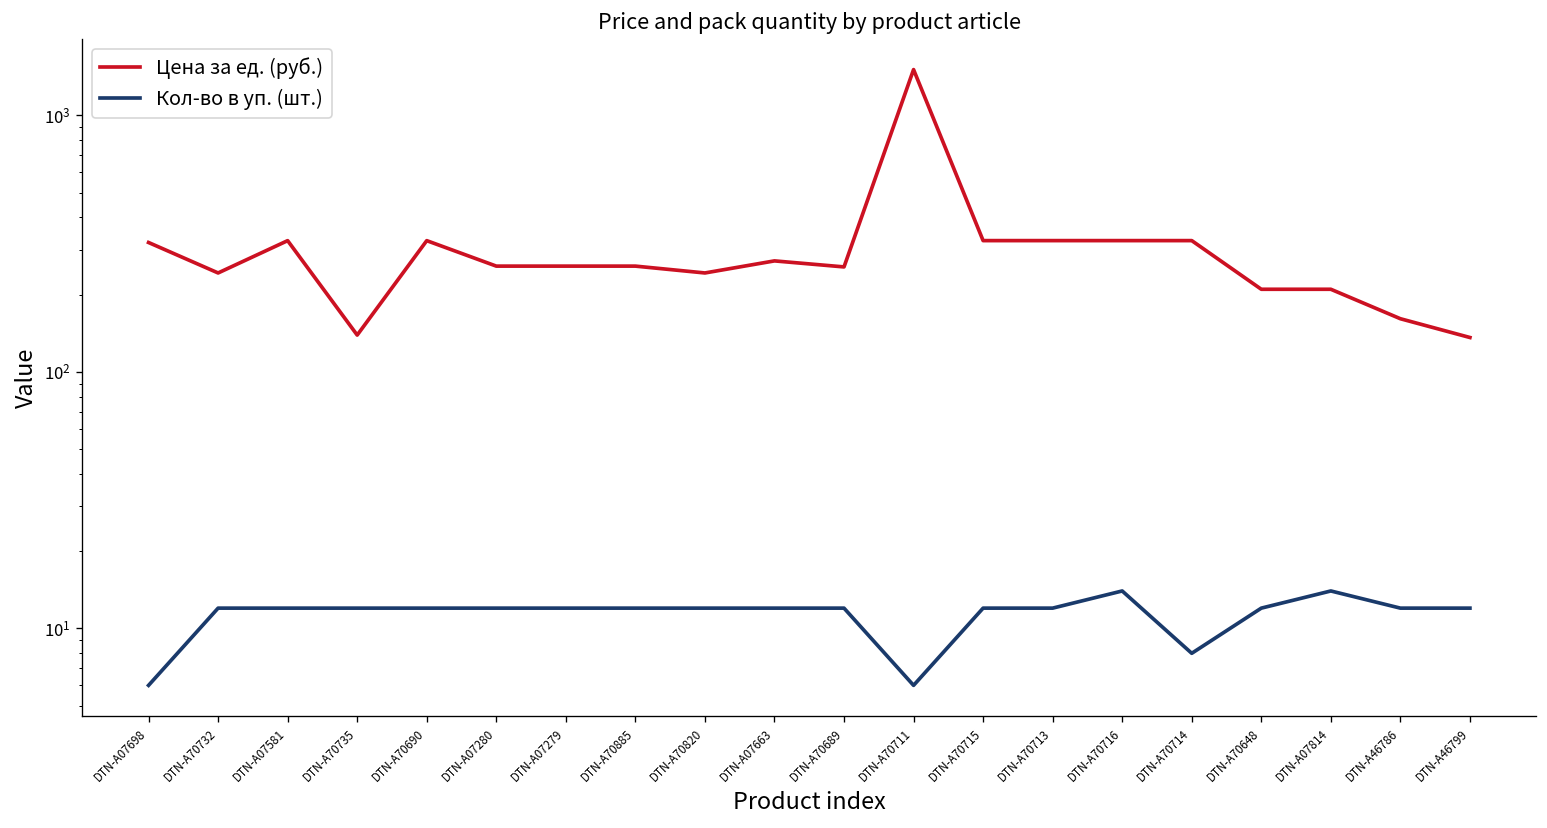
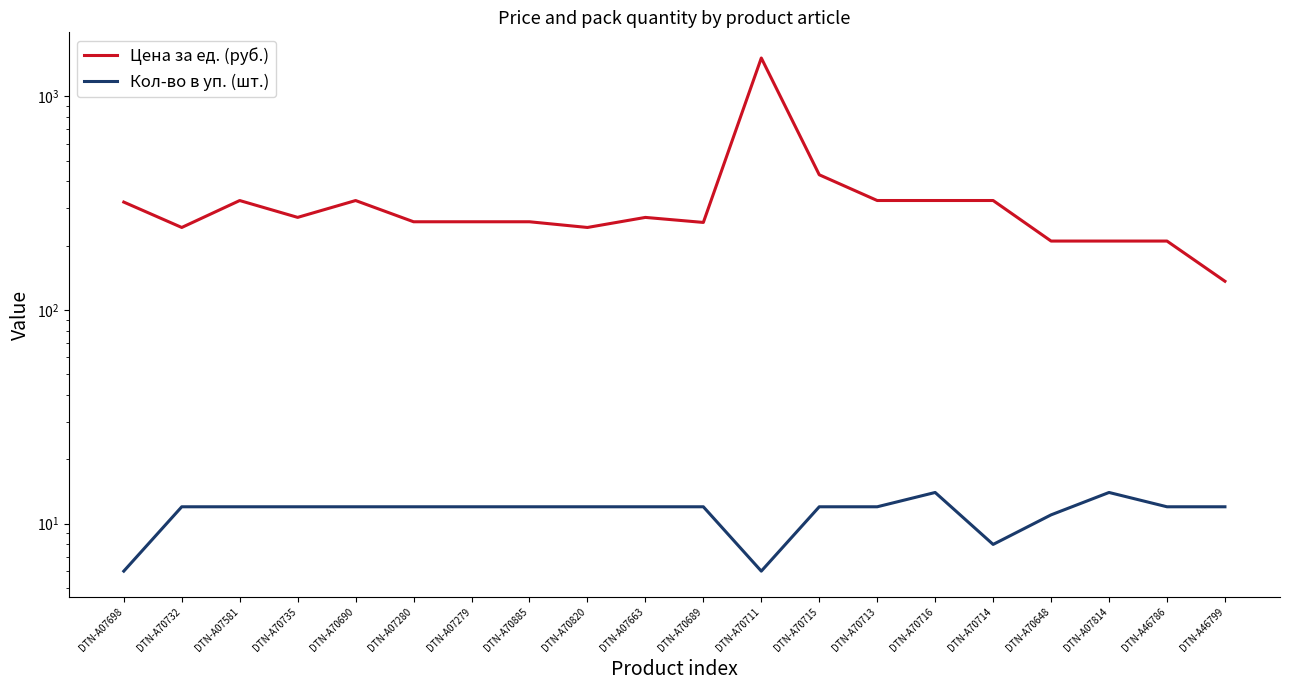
Цена за ед. (руб.), DTN-A70735: 140 -> 270
Цена за ед. (руб.), DTN-A70715: 330 -> 430
Кол-во в уп. (шт.), DTN-A70648: 12 -> 11
Цена за ед. (руб.), DTN-A46786: 160 -> 210
